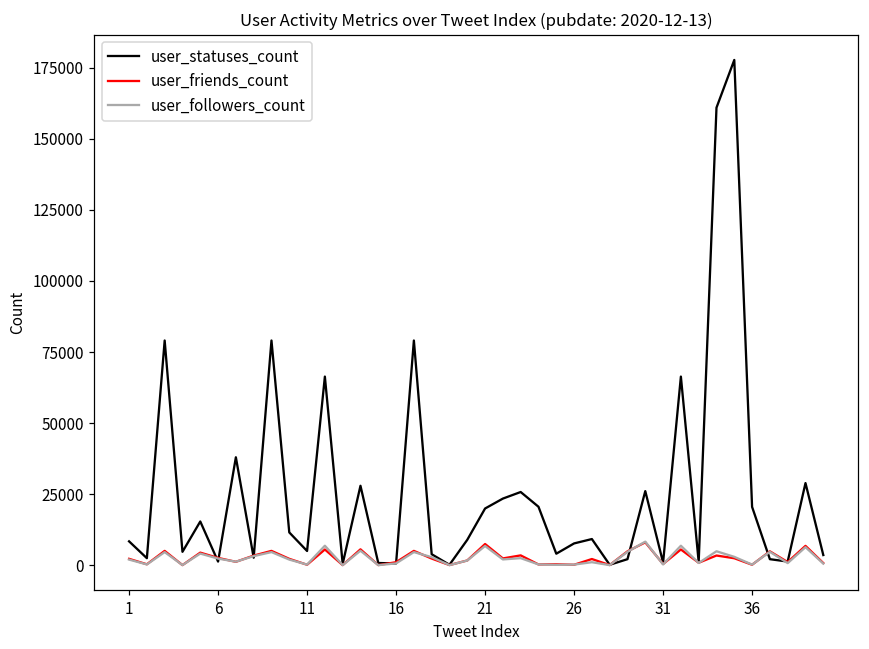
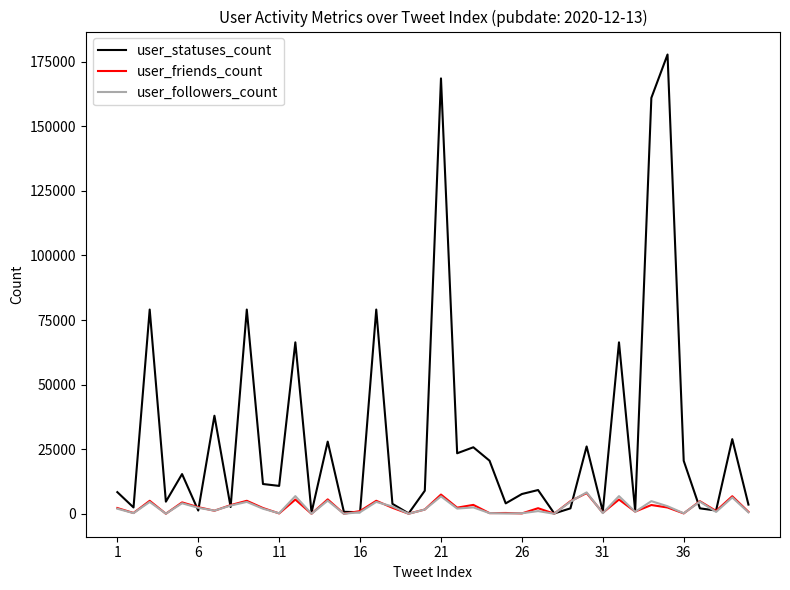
user_statuses_count, 11: 5000 -> 11000
user_statuses_count, 21: 20000 -> 169000
